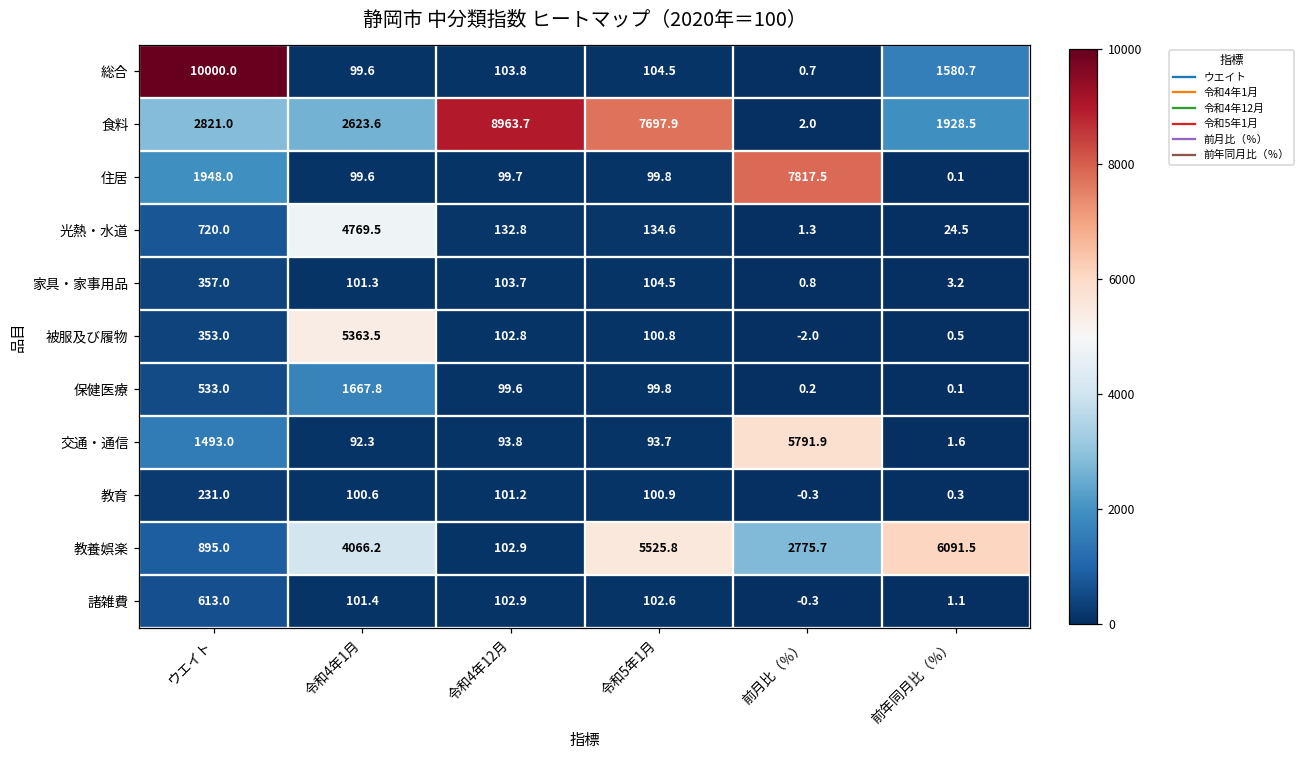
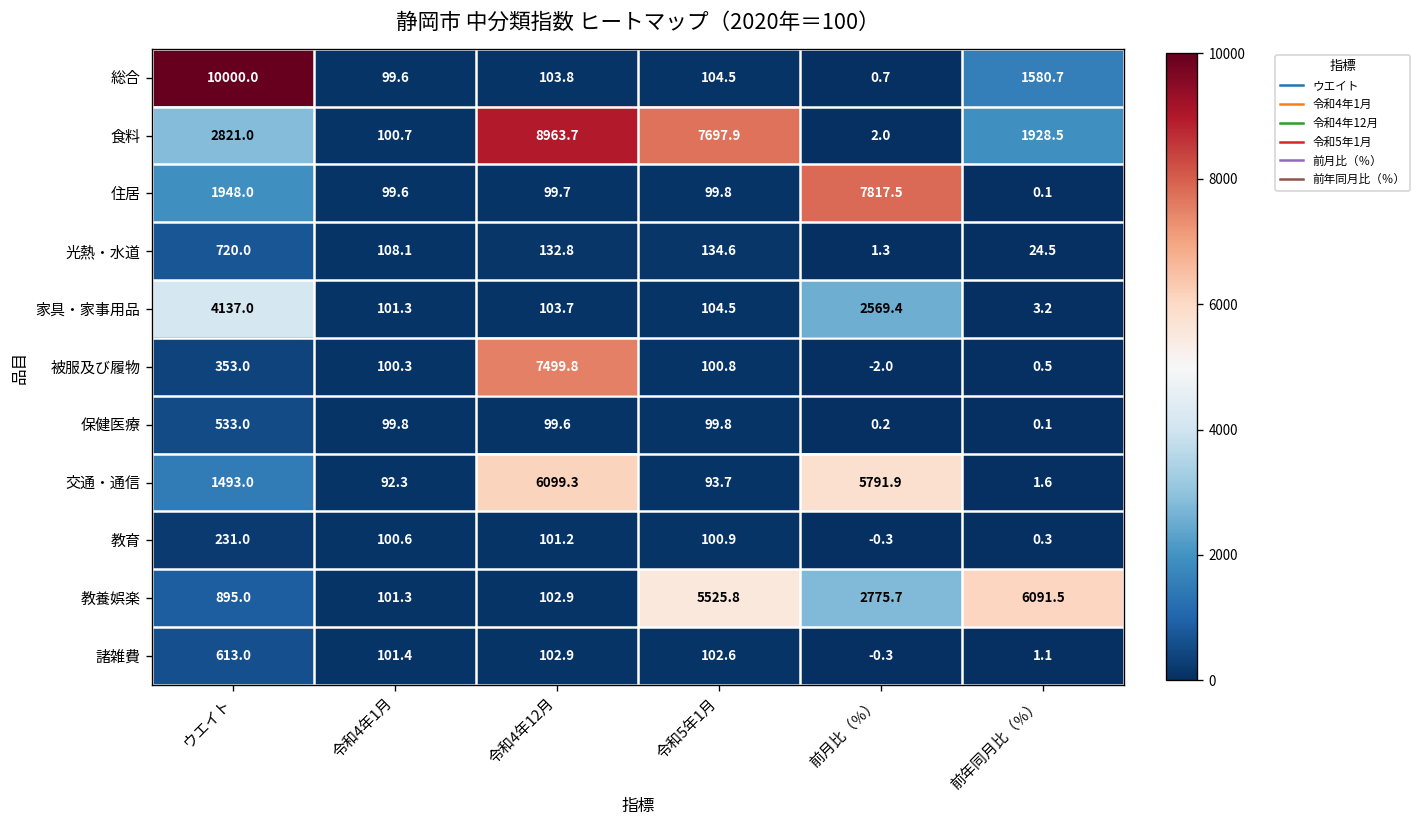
食料, 令和4年1月: 2623.6 -> 100.7
光熱・水道, 令和4年1月: 4769.5 -> 108.1
家具・家事用品, ウエイト: 357.0 -> 4137.0
家具・家事用品, 前月比（％）: 0.8 -> 2569.4
被服及び履物, 令和4年1月: 5363.5 -> 100.3
被服及び履物, 令和4年12月: 102.8 -> 7499.8
保健医療, 令和4年1月: 1667.8 -> 99.8
交通・通信, 令和4年12月: 93.8 -> 6099.3
教養娯楽, 令和4年1月: 4066.2 -> 101.3
